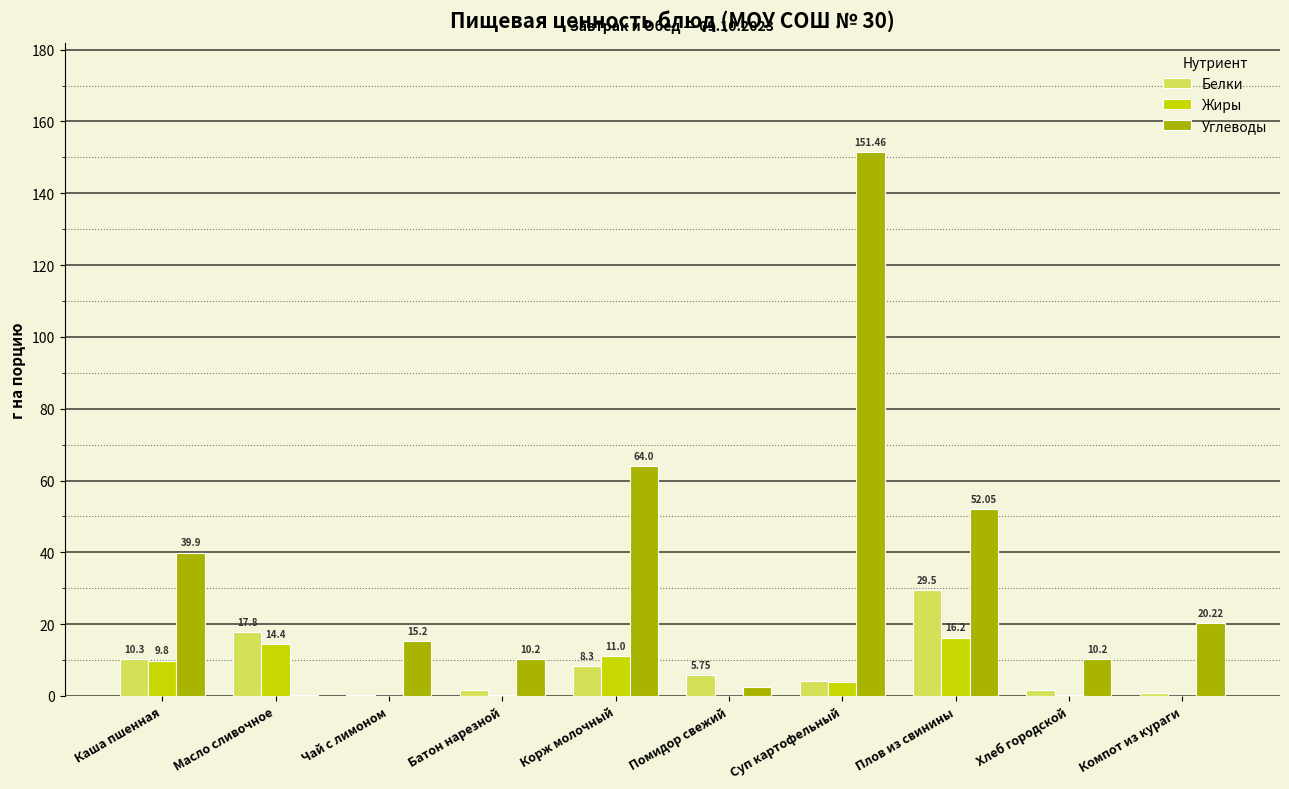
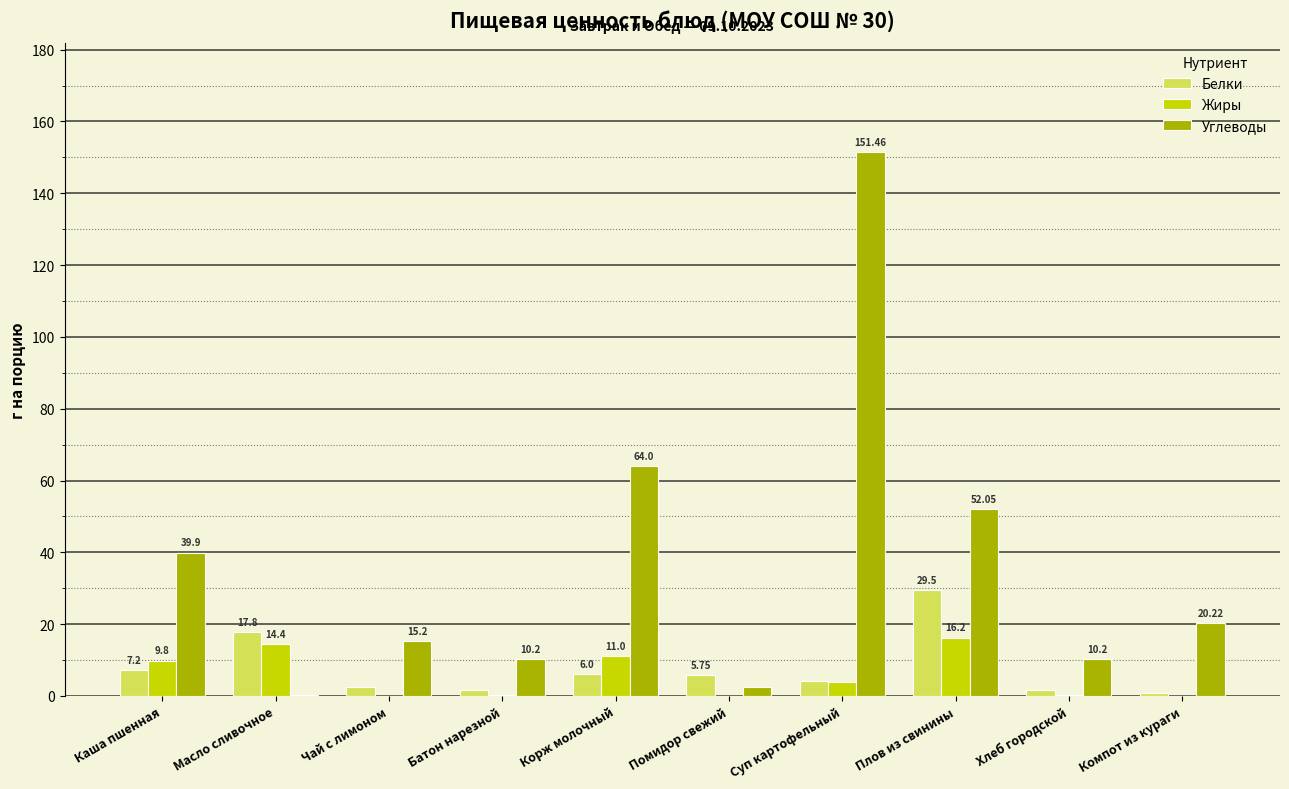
Белки, Каша пшенная: 10.3 -> 7.2
Белки, Чай с лимоном: 0 -> 2
Белки, Корж молочный: 8.3 -> 6.0
